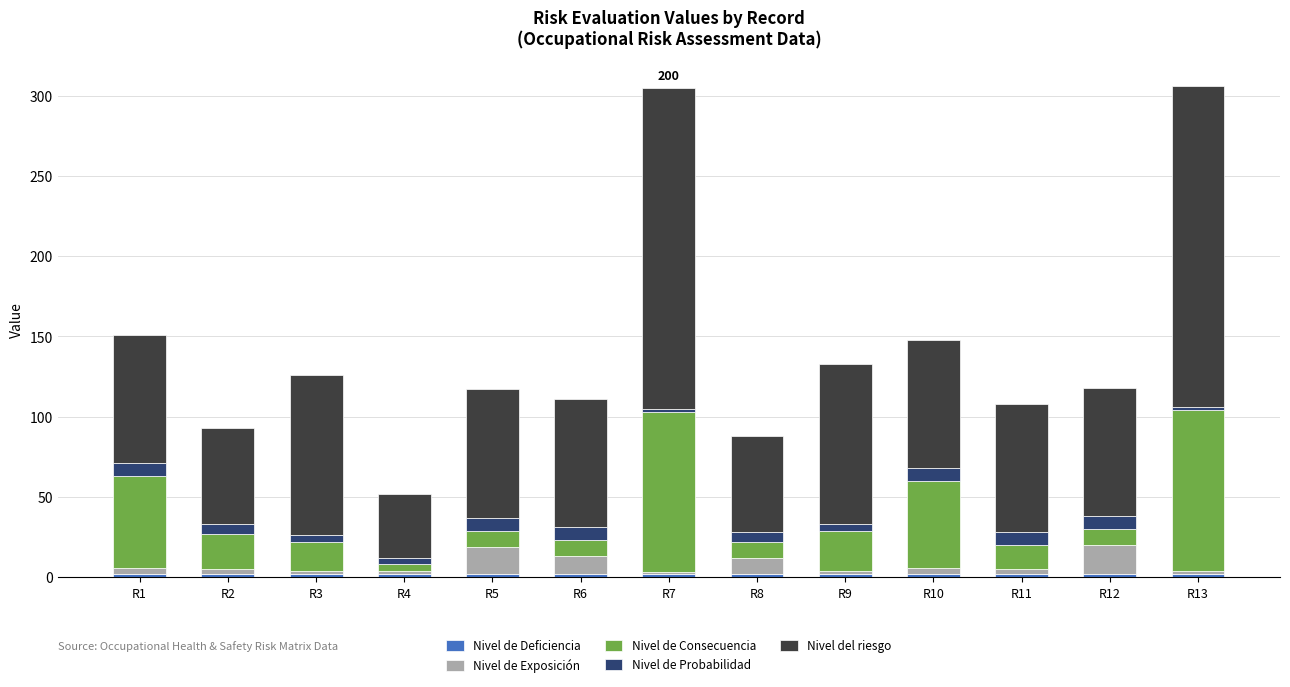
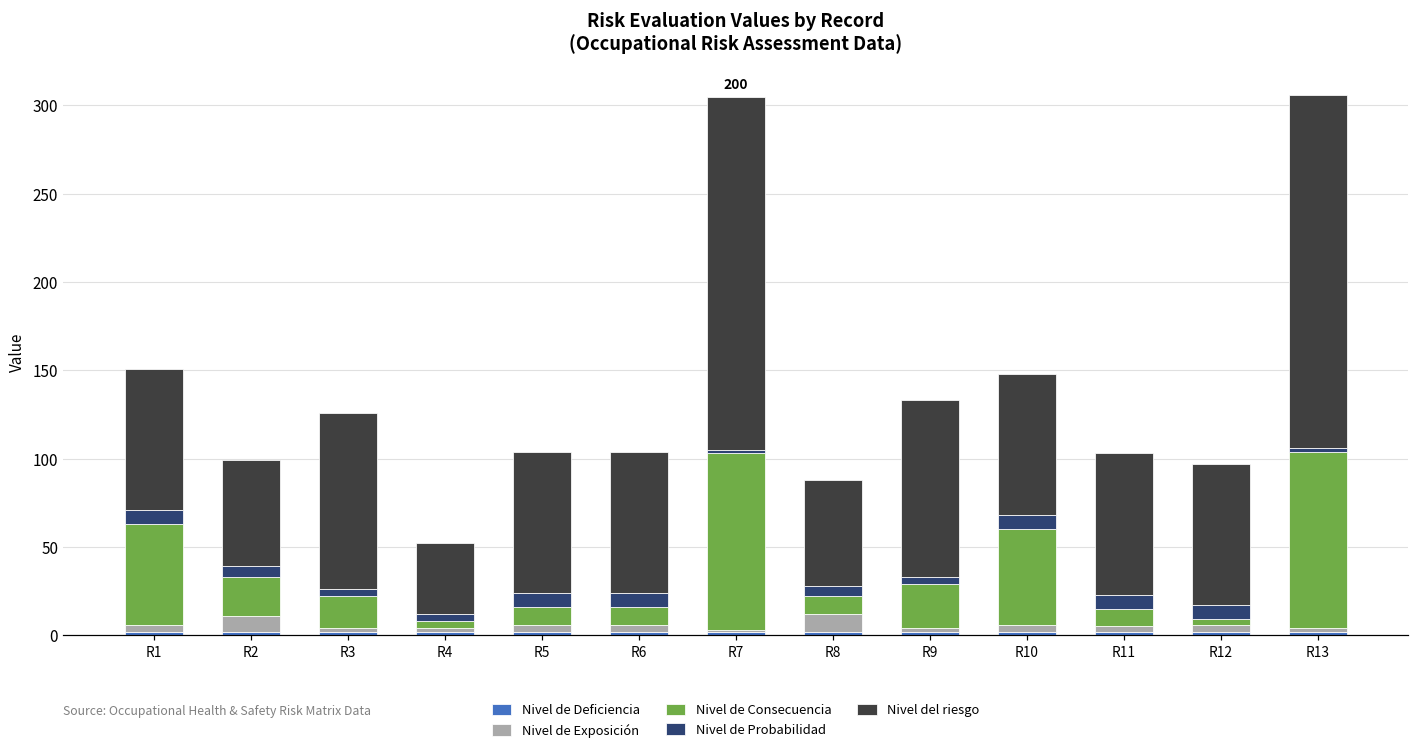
Nivel de Exposición, R2: 3 -> 9
Nivel de Exposición, R5: 17 -> 4
Nivel de Exposición, R6: 11 -> 4
Nivel de Consecuencia, R11: 15 -> 10
Nivel de Exposición, R12: 18 -> 4
Nivel de Consecuencia, R12: 10 -> 3
